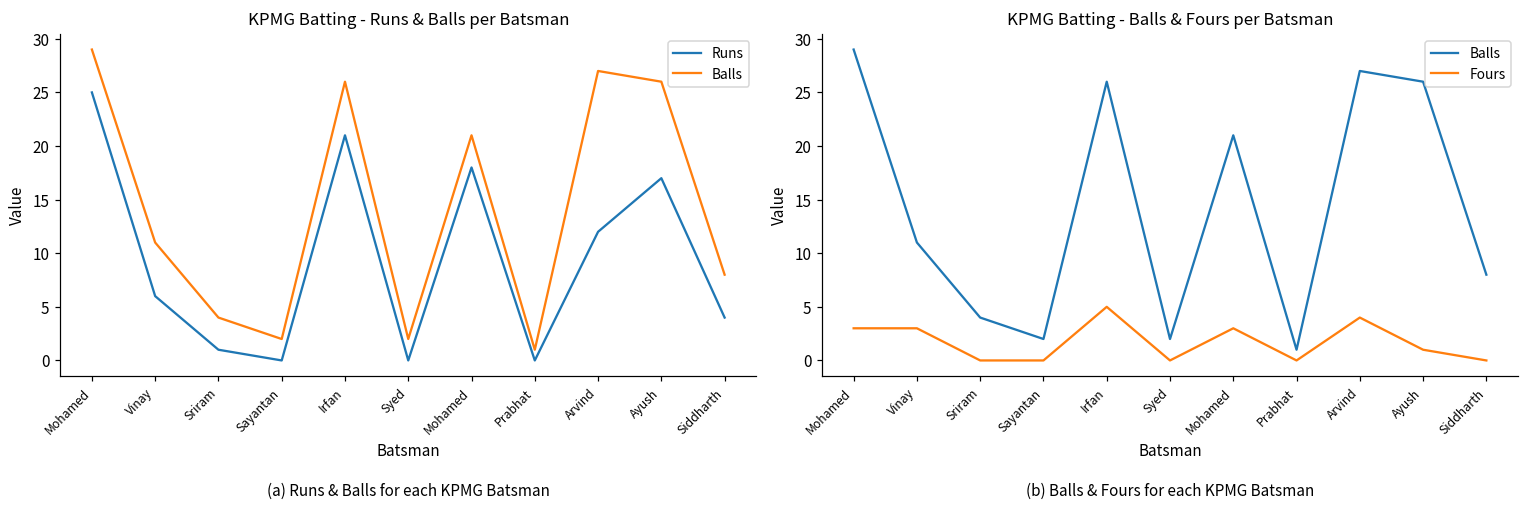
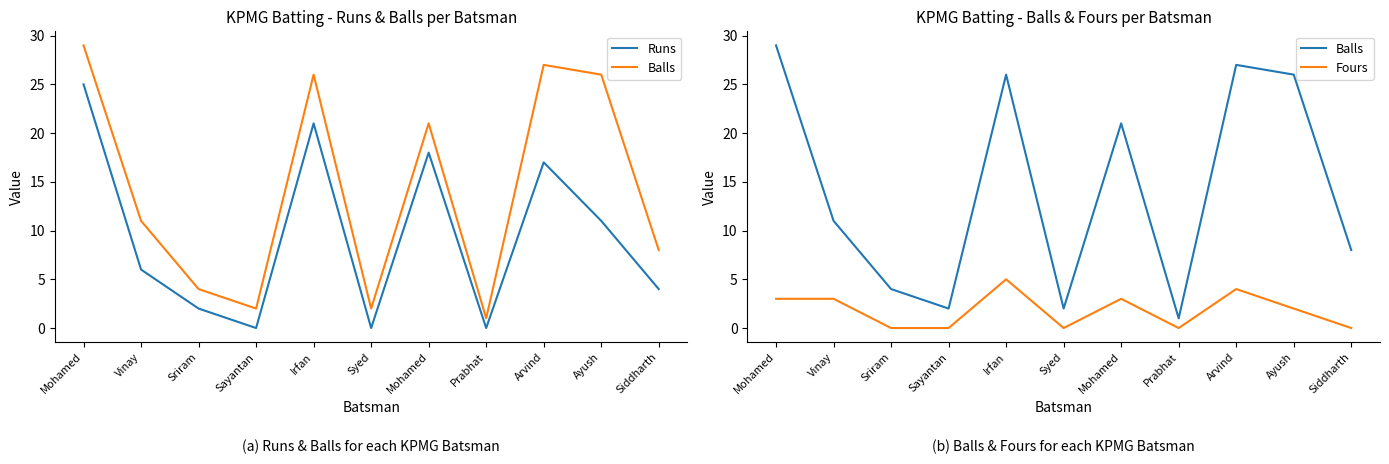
KPMG Batting - Runs & Balls per Batsman, Runs, Sriram: 1 -> 2
KPMG Batting - Runs & Balls per Batsman, Runs, Arvind: 12 -> 17
KPMG Batting - Runs & Balls per Batsman, Runs, Ayush: 17 -> 11
KPMG Batting - Balls & Fours per Batsman, Fours, Ayush: 1 -> 2
